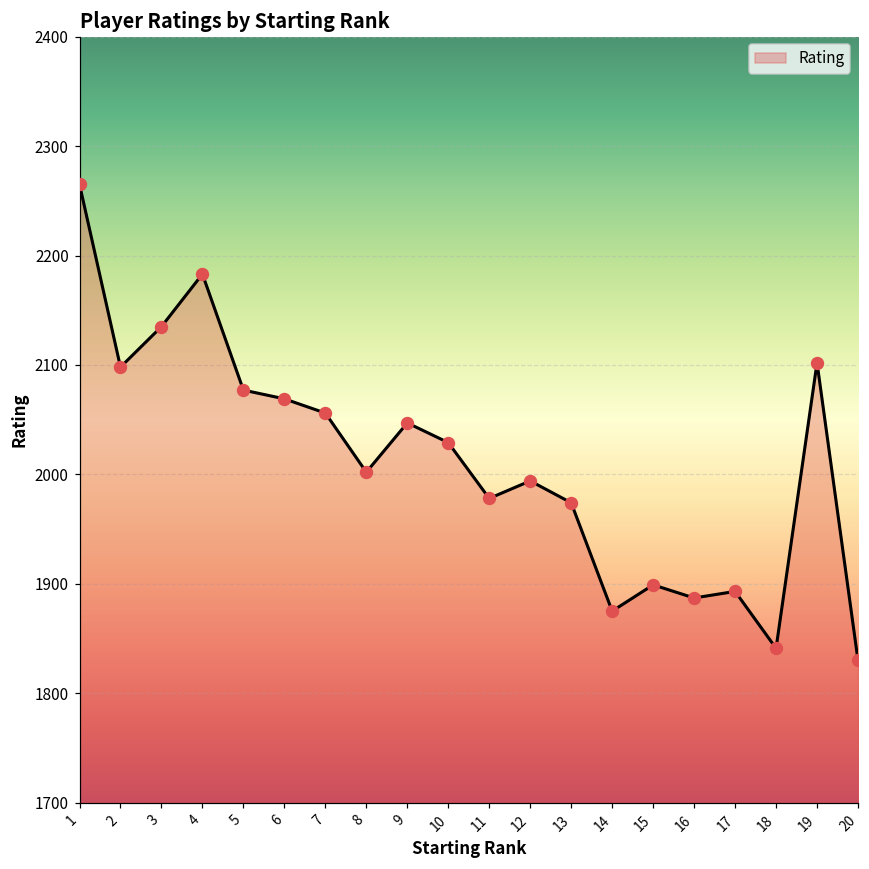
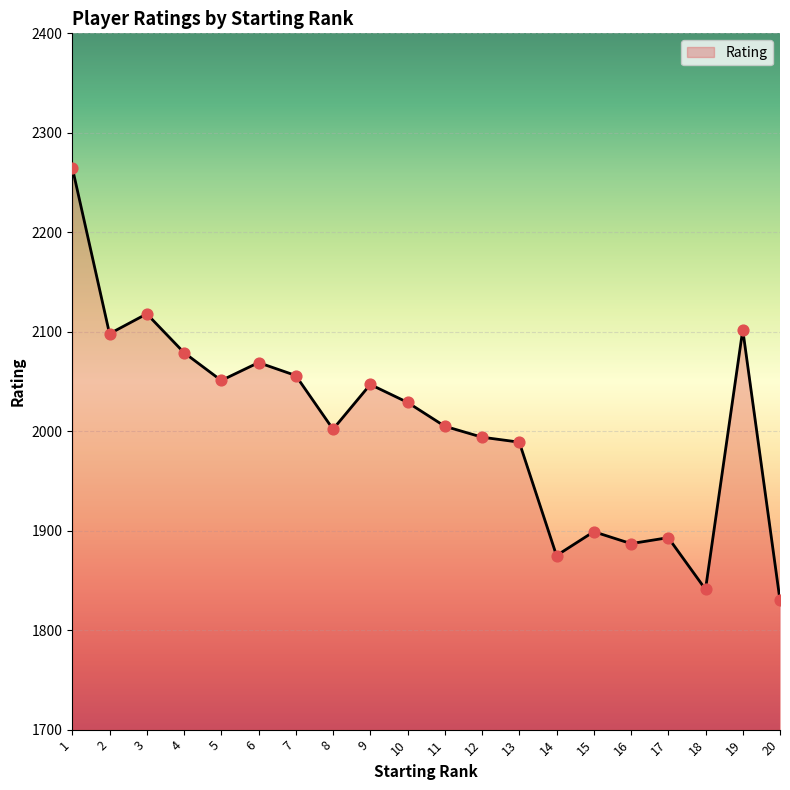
3: 2140 -> 2120
4: 2180 -> 2080
5: 2080 -> 2050
11: 1980 -> 2010
13: 1970 -> 1990
